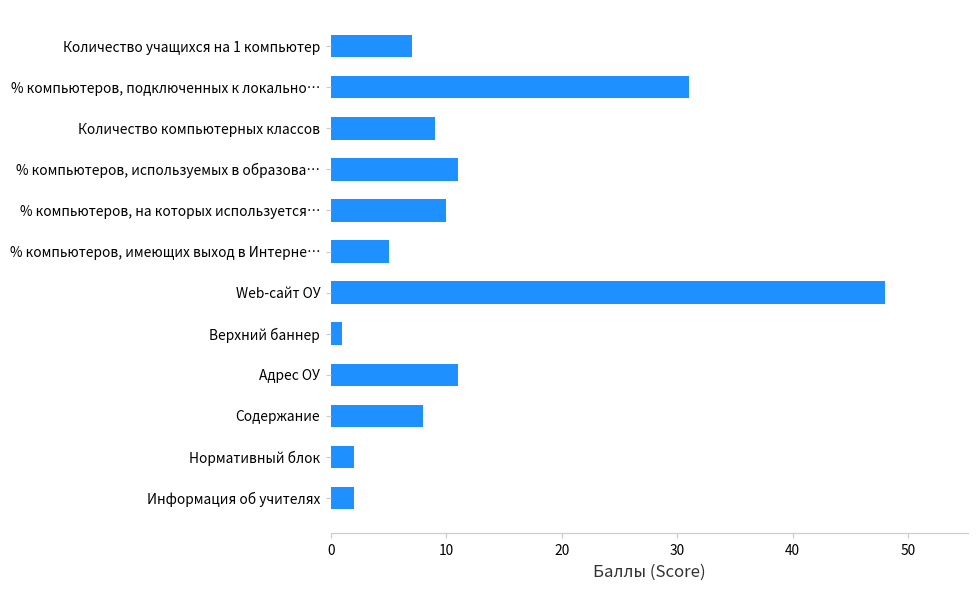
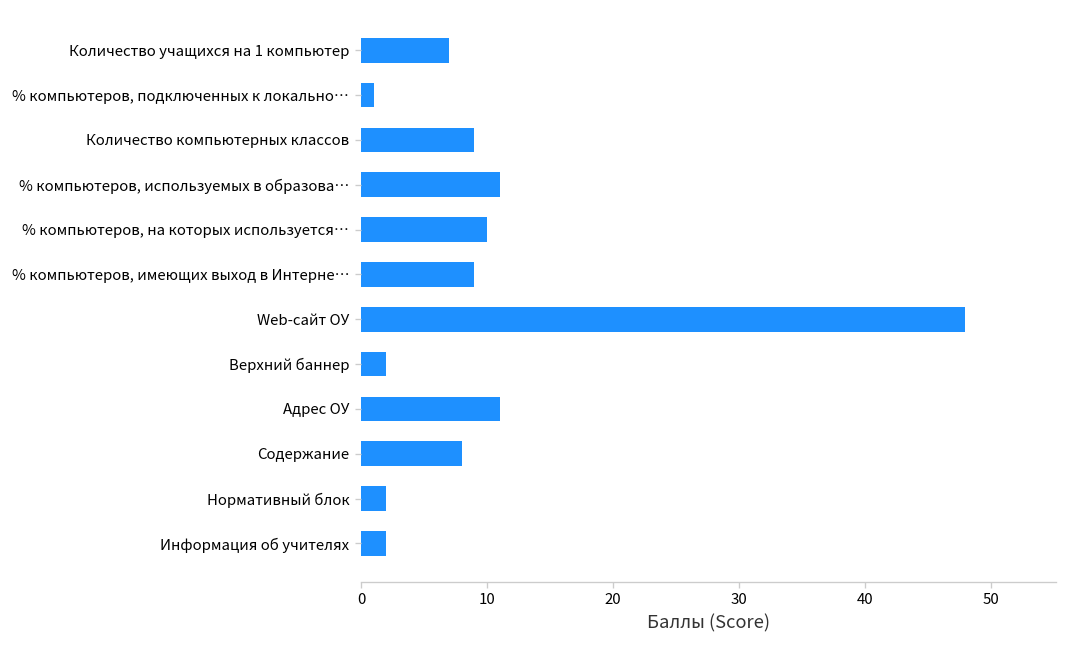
% компьютеров, подключенных к локально…: 31 -> 1
% компьютеров, имеющих выход в Интерне…: 5 -> 9
Верхний баннер: 1 -> 2
